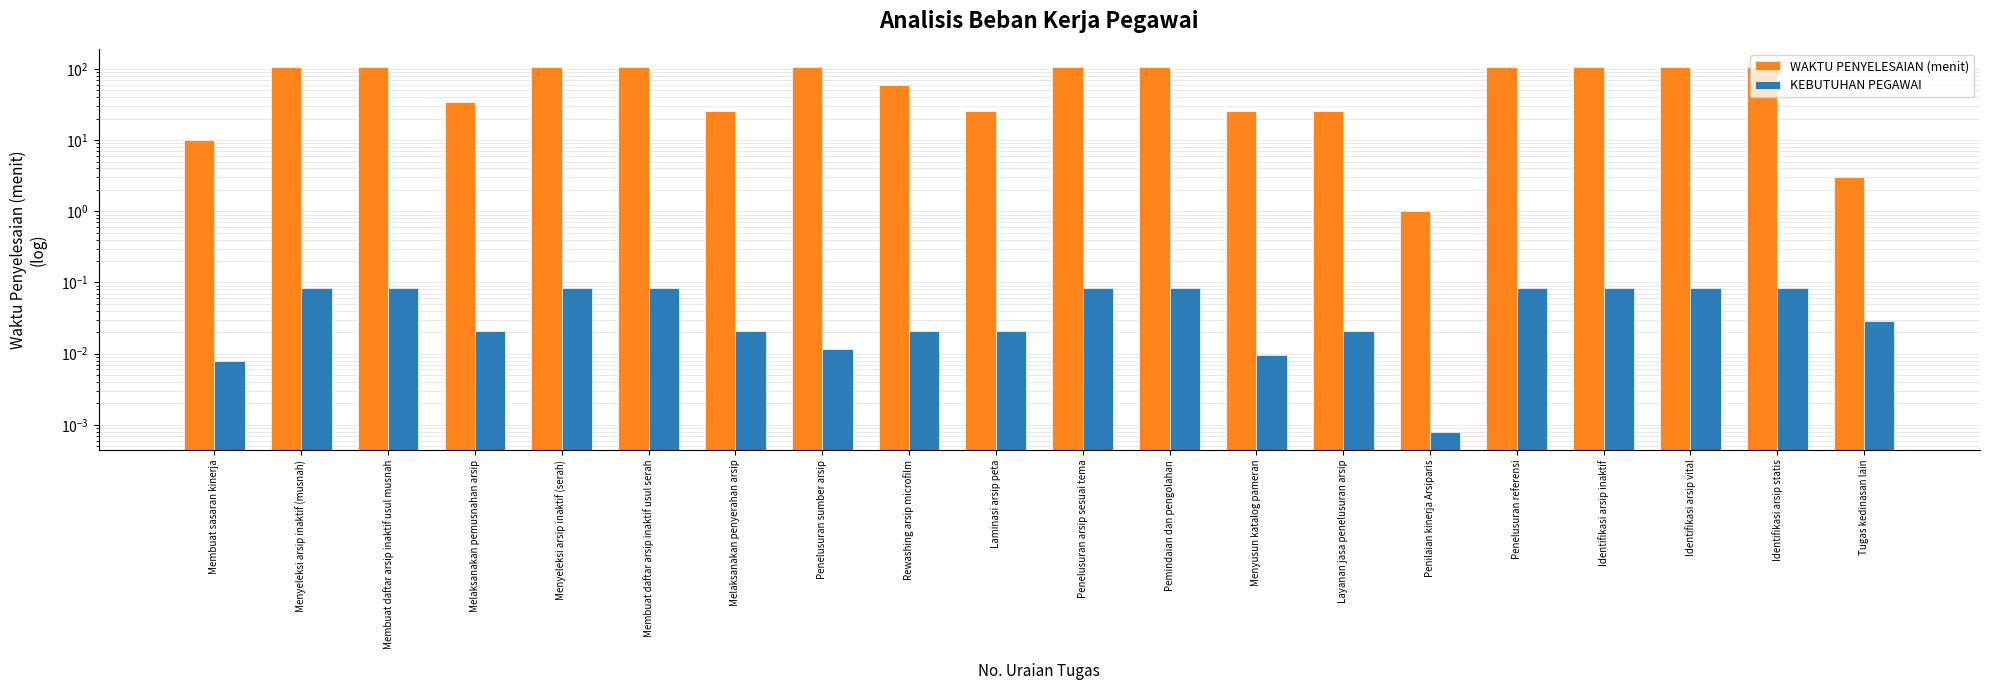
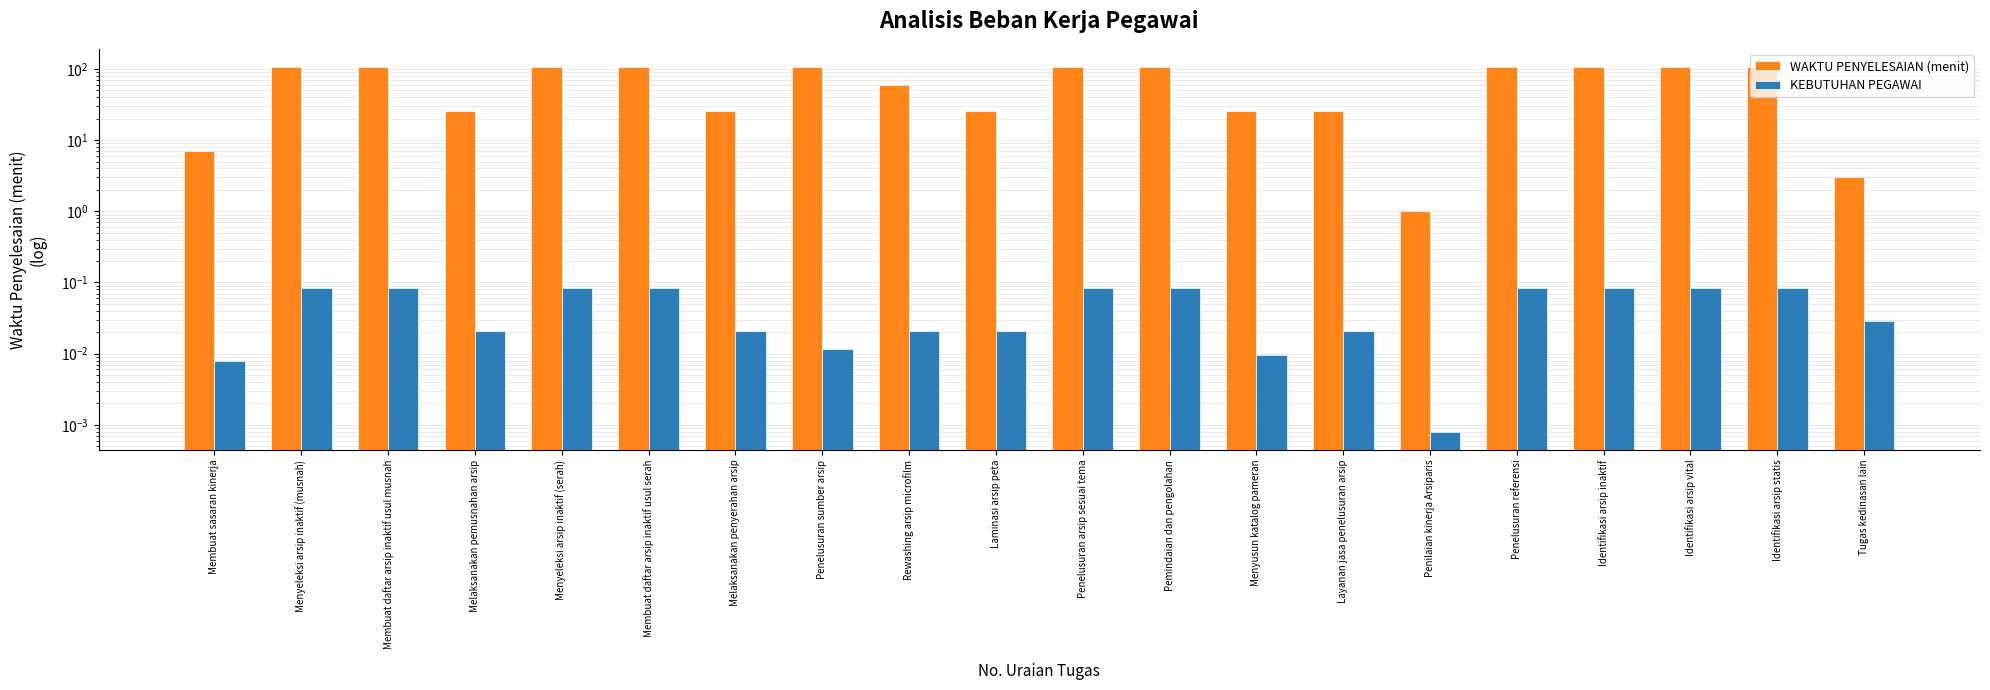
WAKTU PENYELESAIAN (menit), Membuat sasaran kinerja: 10 -> 7
WAKTU PENYELESAIAN (menit), Melaksanakan pemusnahan arsip: 30 -> 26
